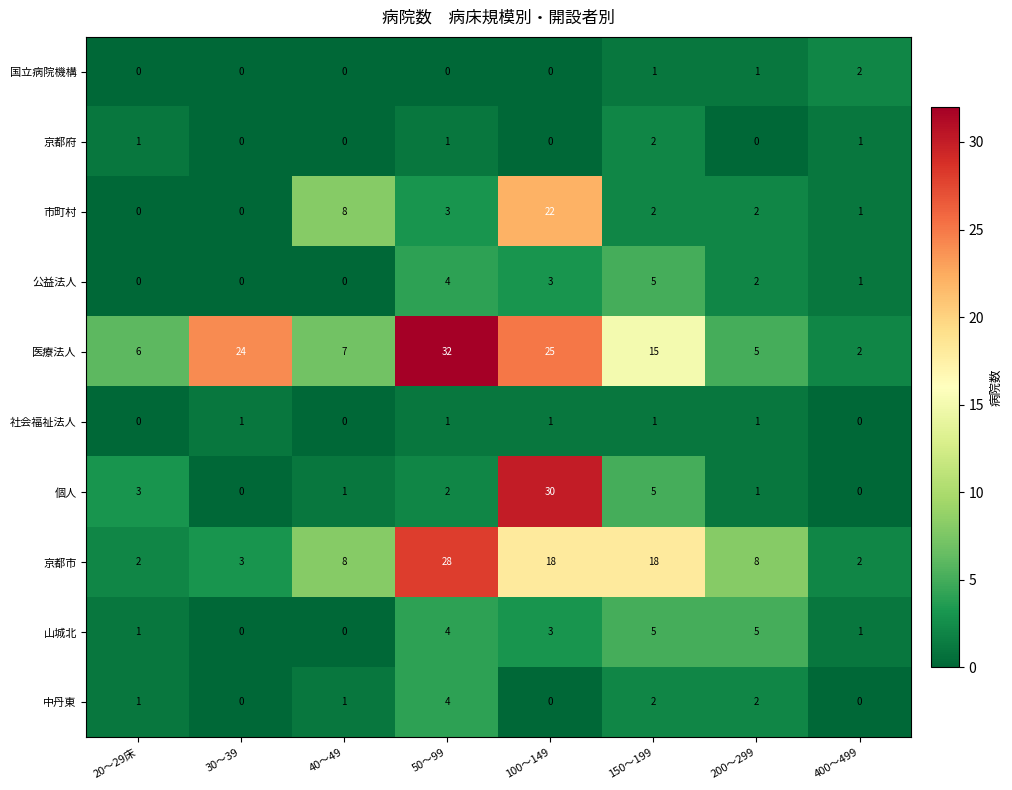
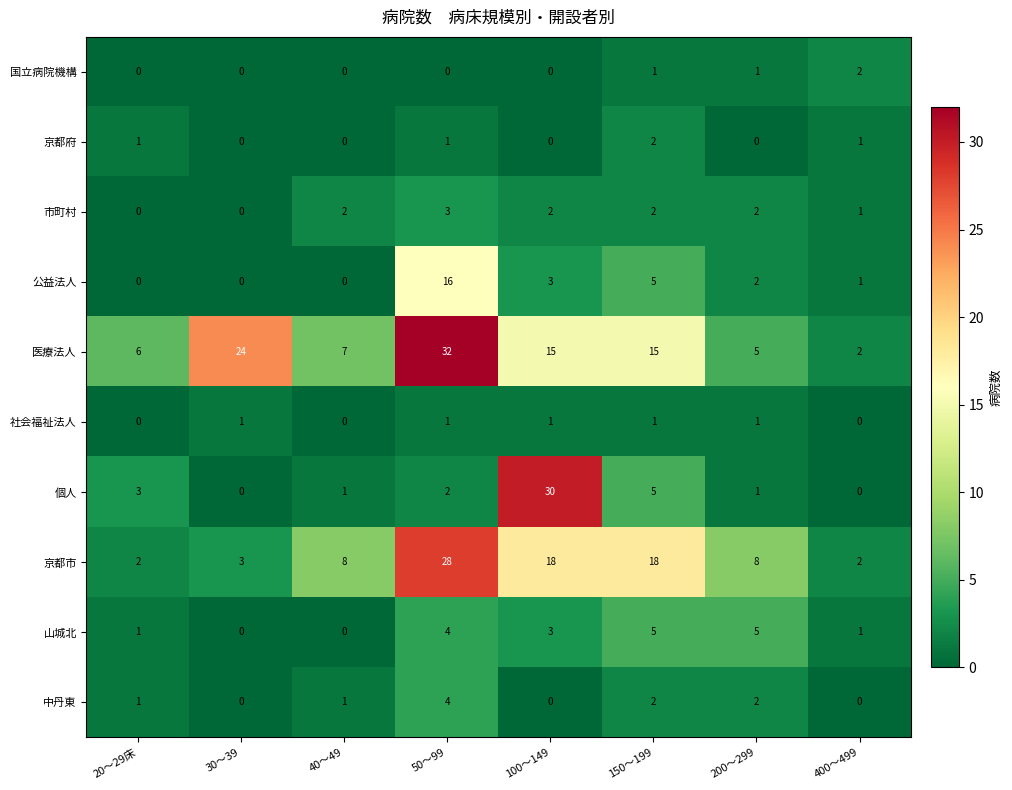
市町村, 40～49: 8 -> 2
市町村, 100～149: 22 -> 2
公益法人, 50～99: 4 -> 16
医療法人, 100～149: 25 -> 15
